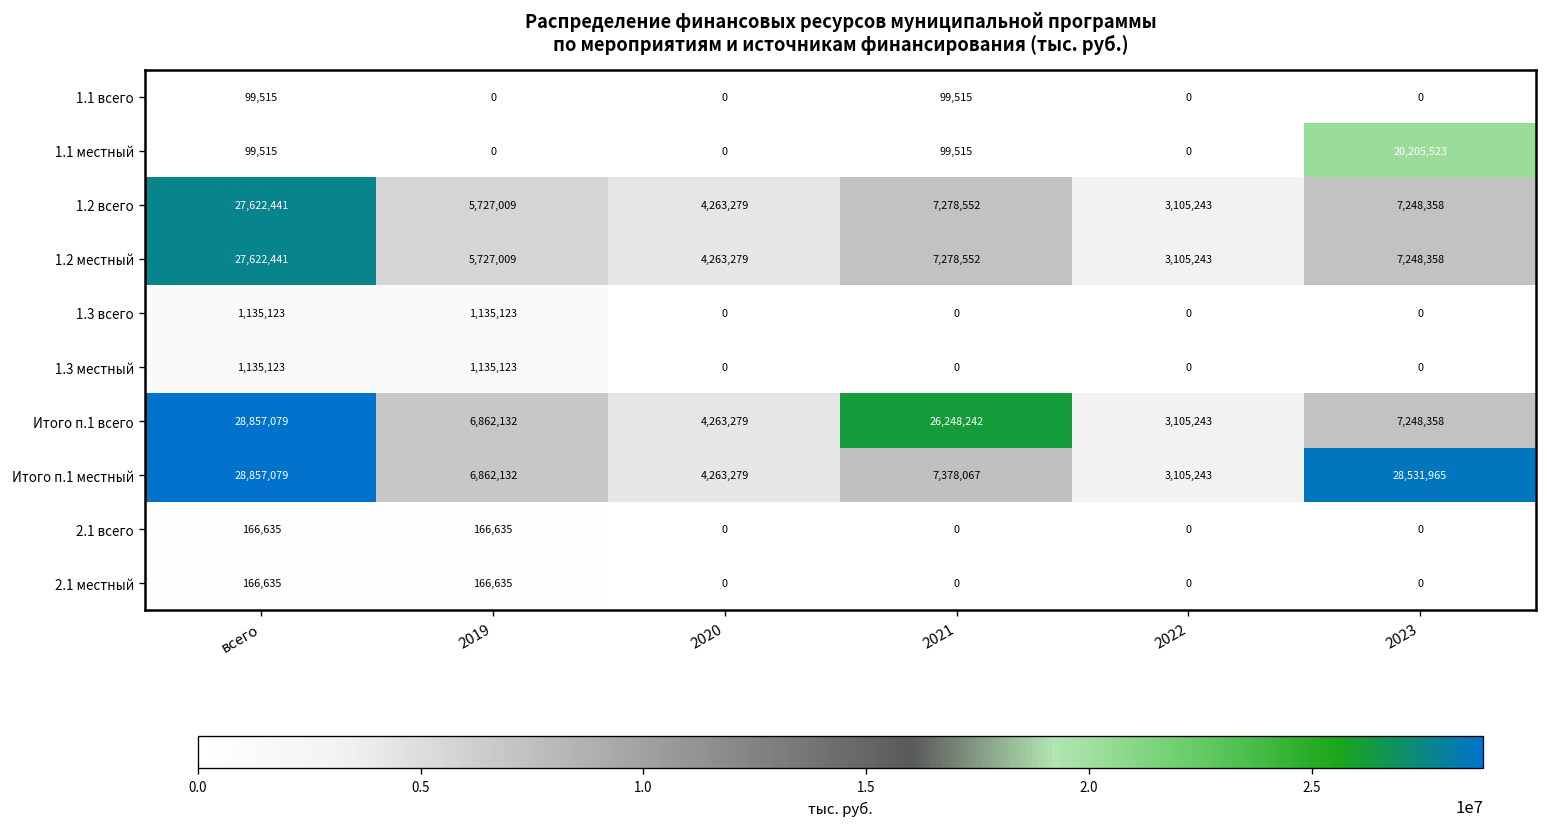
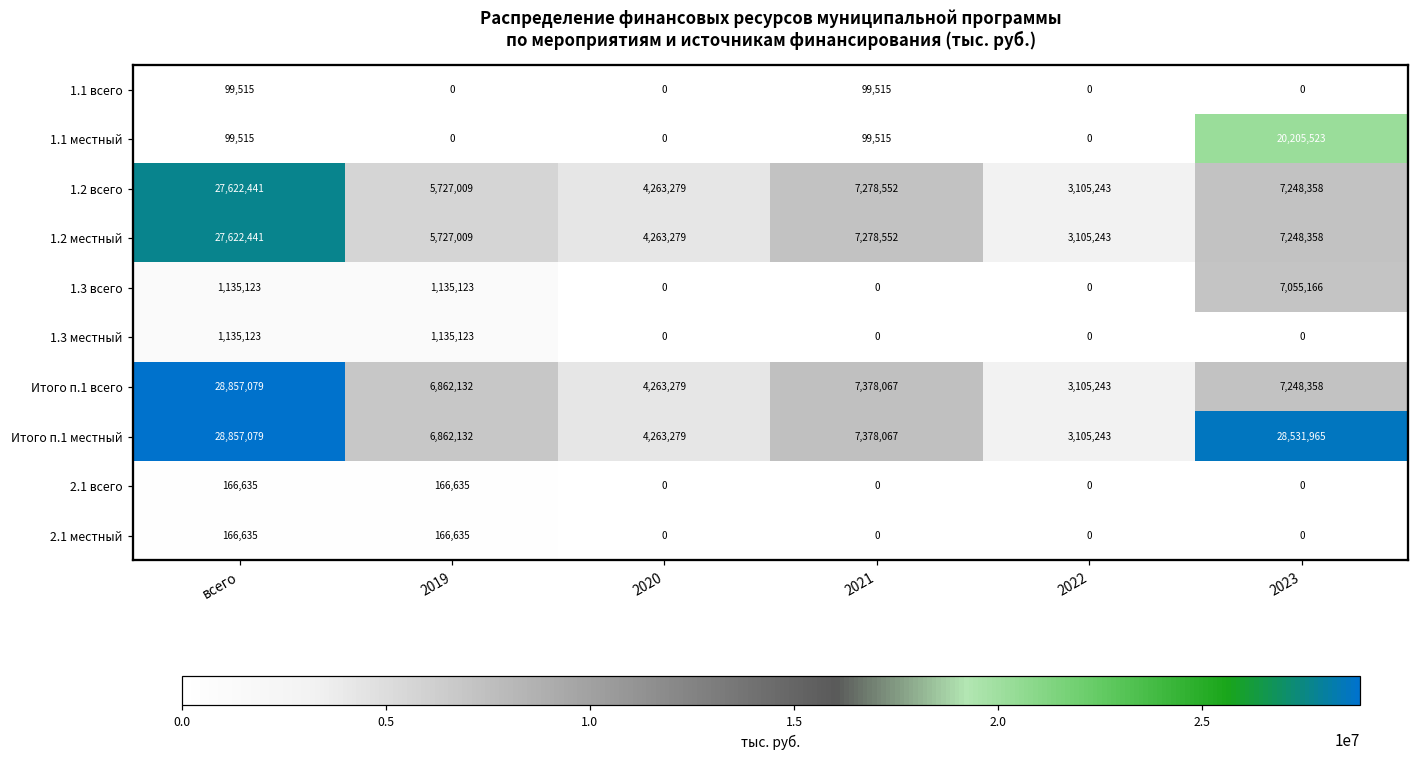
1.3 всего, 2023: 0 -> 7,055,166
Итого п.1 всего, 2021: 26,248,242 -> 7,378,067
